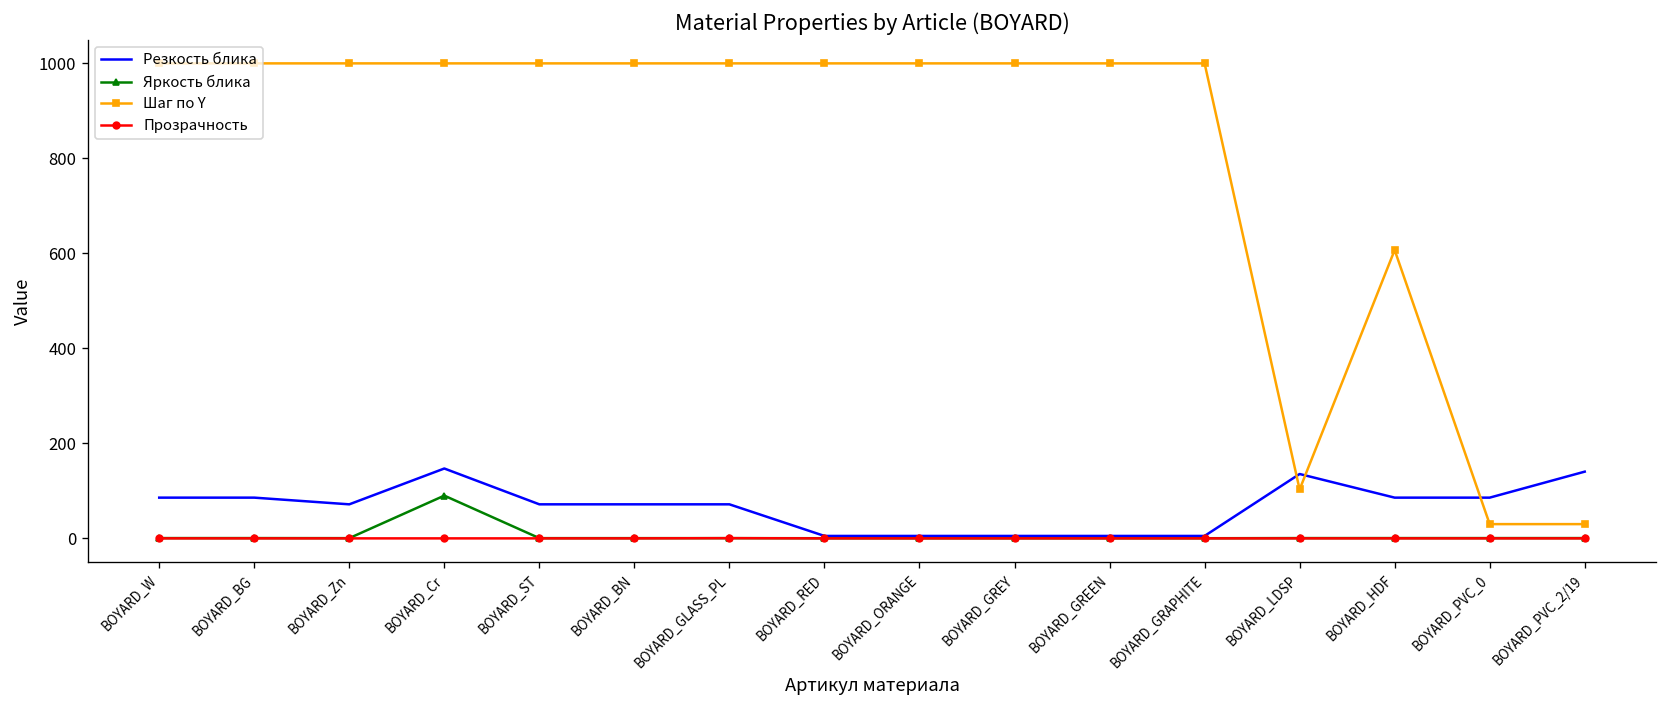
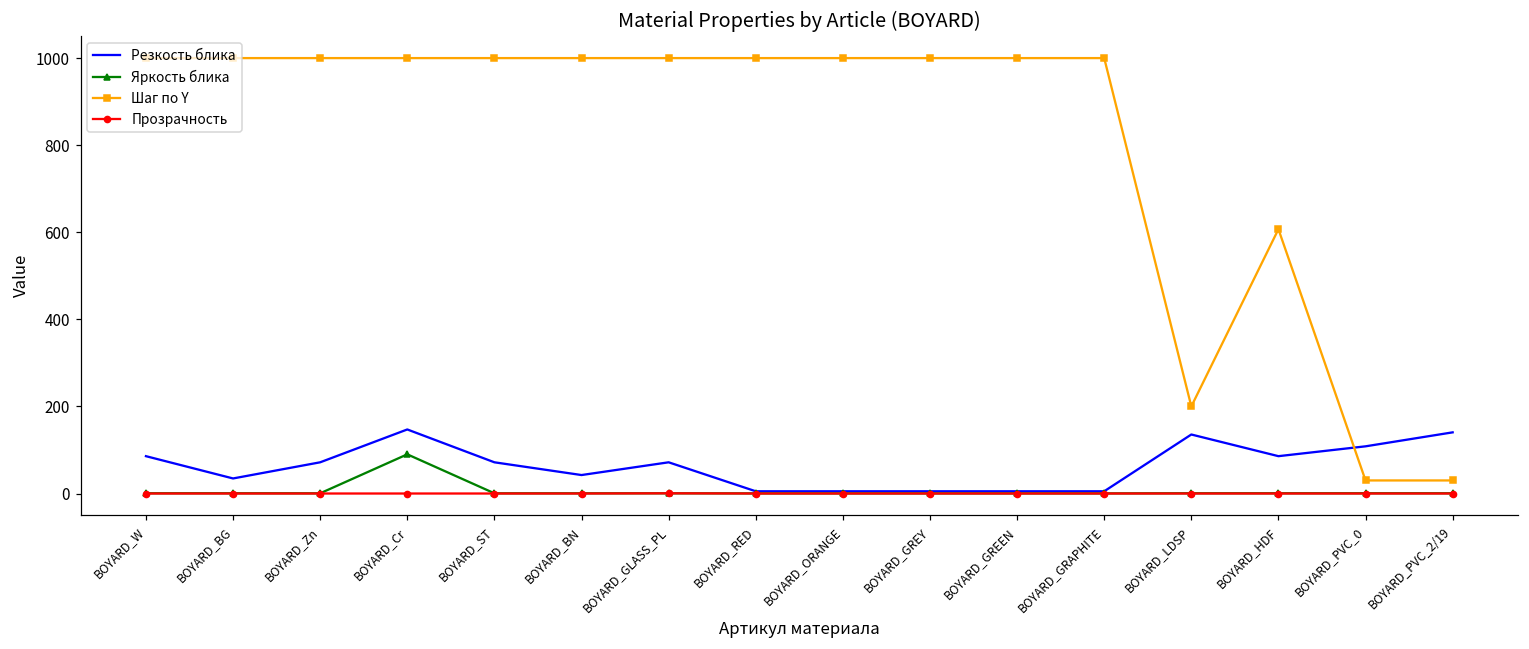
Резкость блика, BOYARD_BG: 90 -> 30
Резкость блика, BOYARD_BN: 70 -> 40
Шаг по Y, BOYARD_LDSP: 100 -> 200
Резкость блика, BOYARD_PVC_0: 90 -> 110
